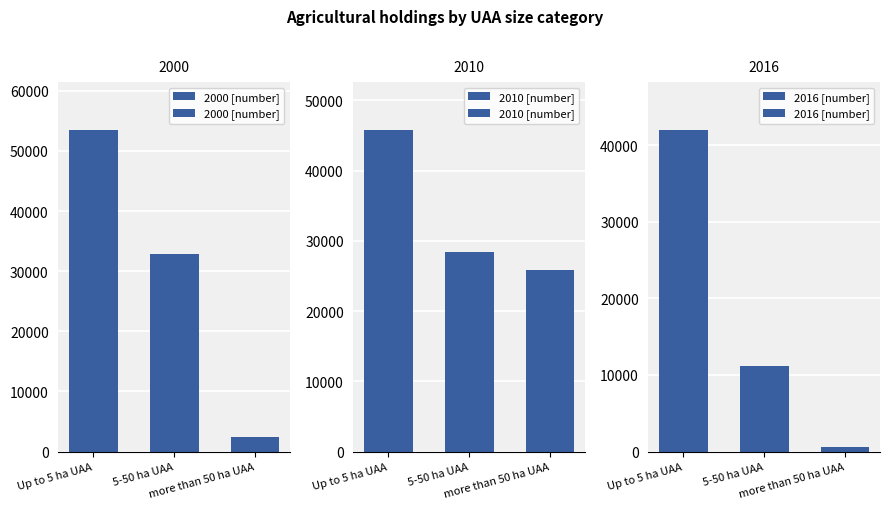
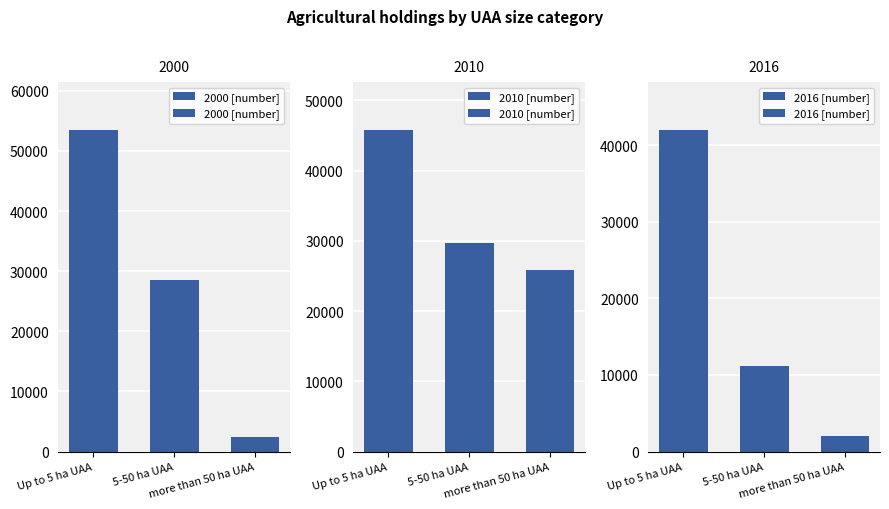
2000, 5-50 ha UAA: 33000 -> 29000
2010, 5-50 ha UAA: 28000 -> 30000
2016, more than 50 ha UAA: 1000 -> 2000
